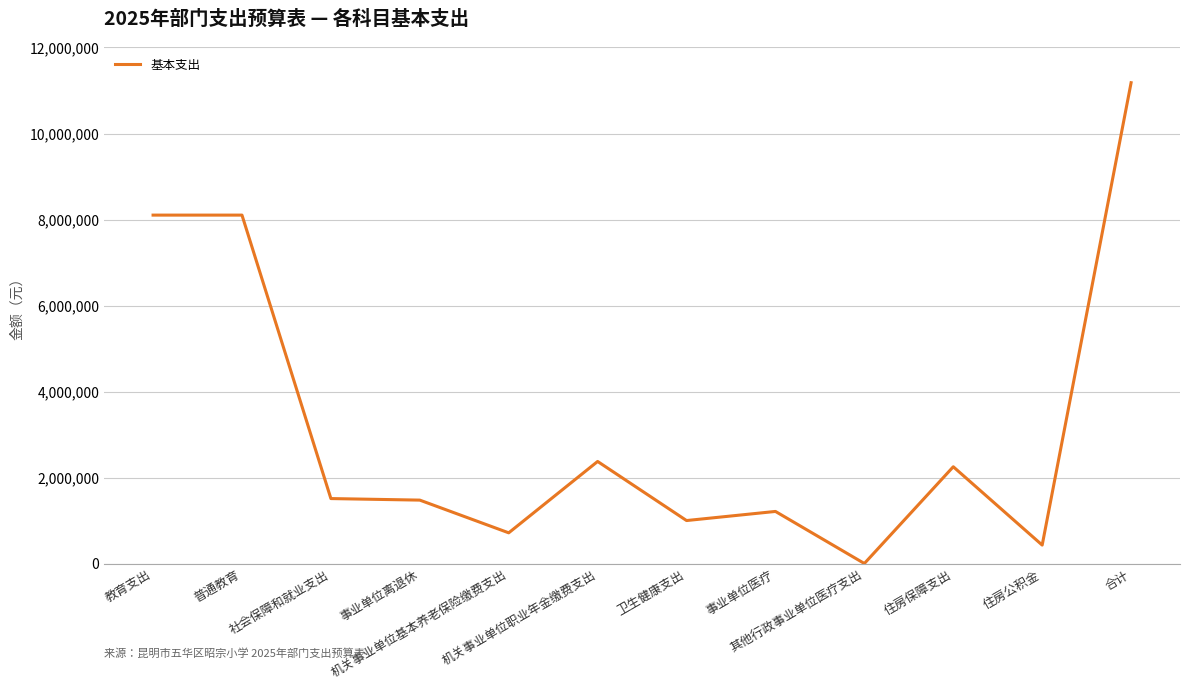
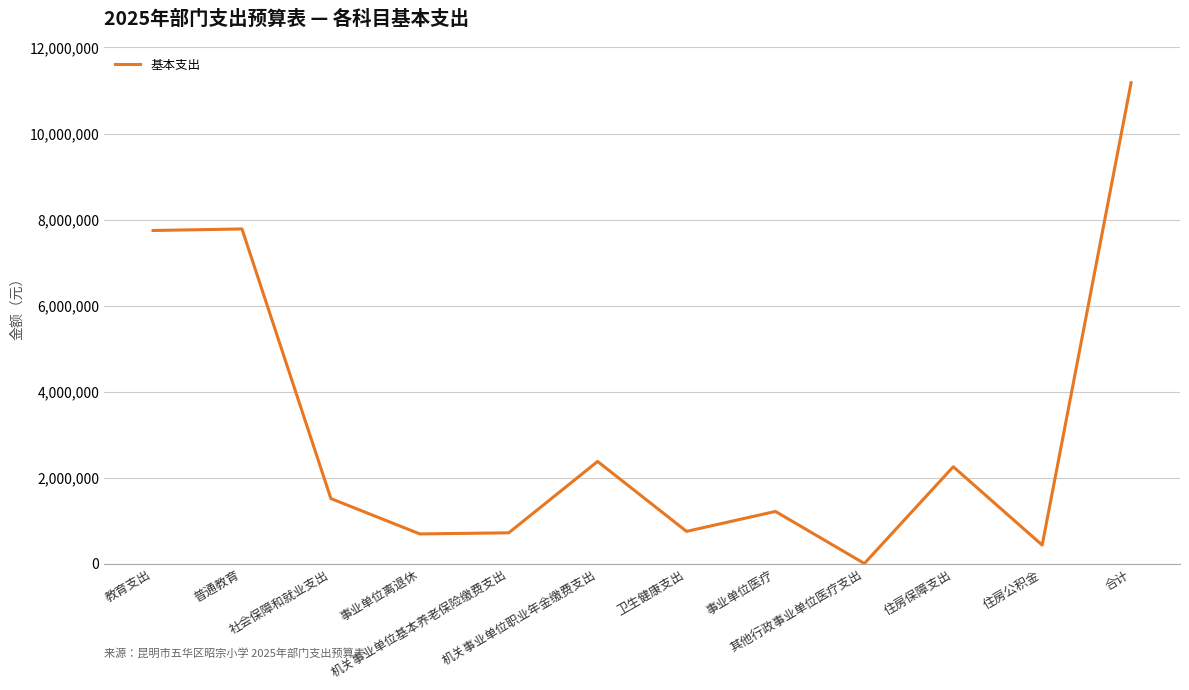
教育支出: 8,100,000 -> 7,700,000
普通教育: 8,100,000 -> 7,800,000
事业单位离退休: 1,500,000 -> 700,000
卫生健康支出: 1,000,000 -> 800,000
